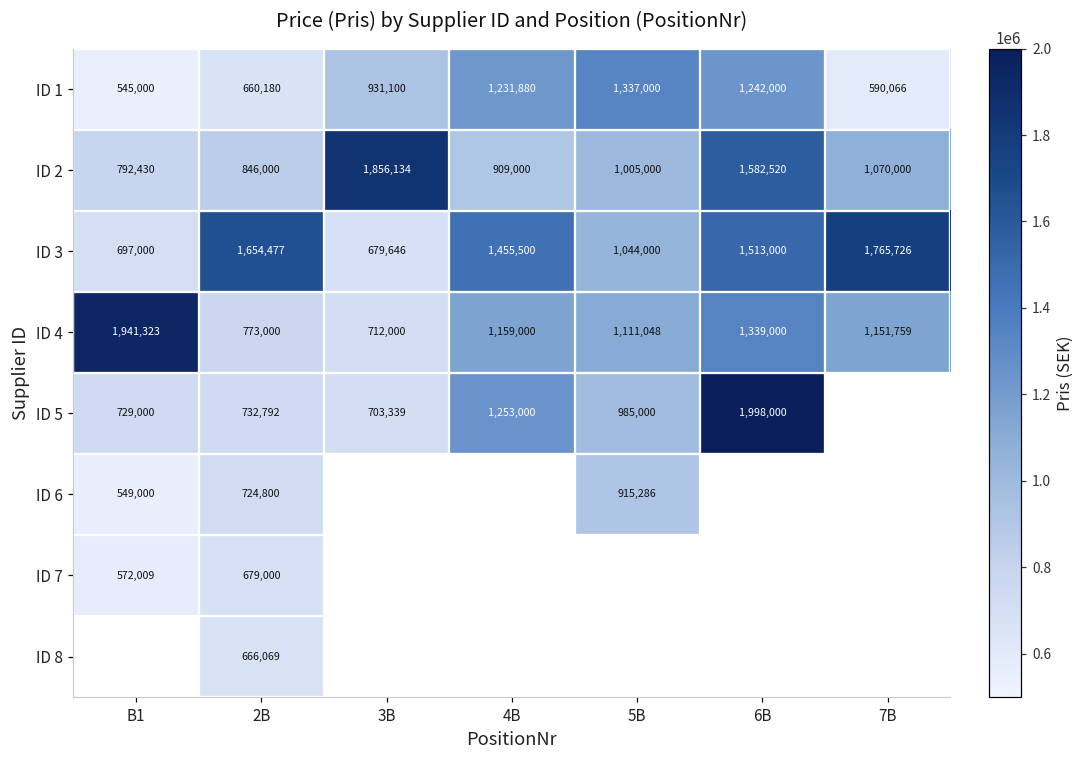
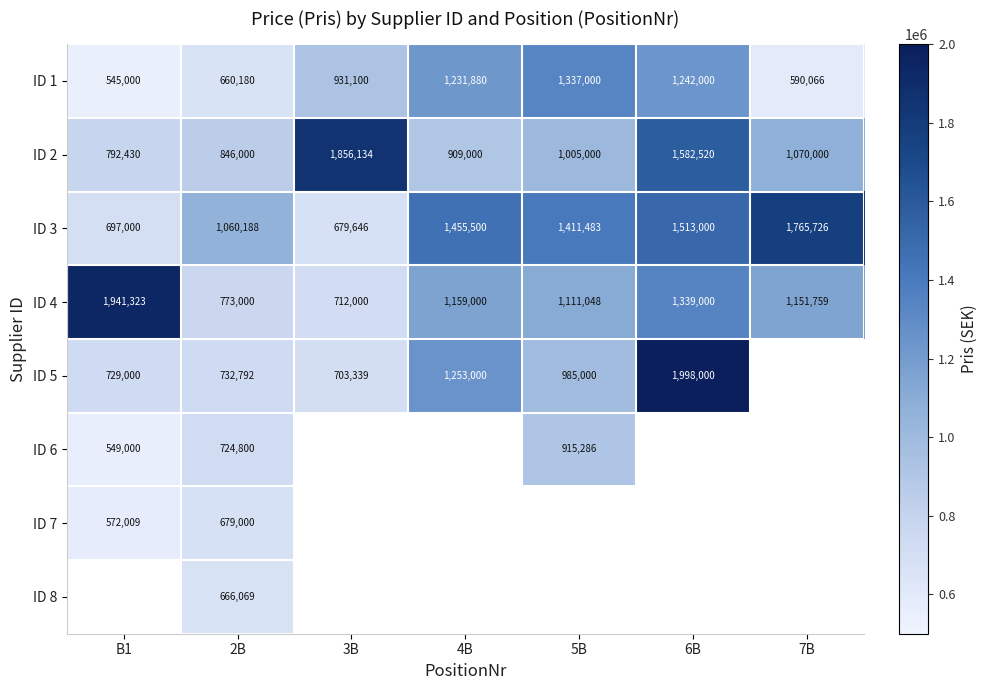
ID 3, 2B: 1,654,477 -> 1,060,188
ID 3, 5B: 1,044,000 -> 1,411,483
